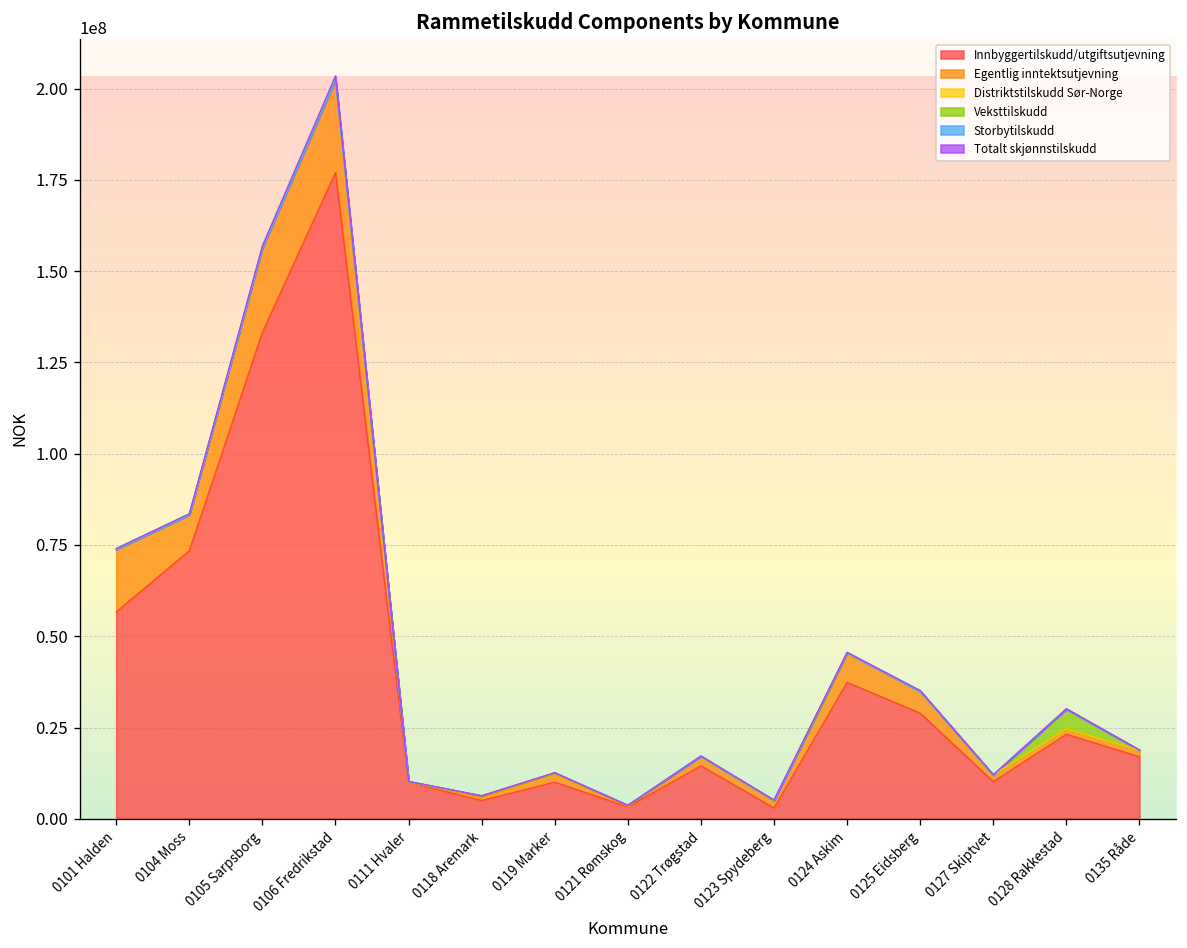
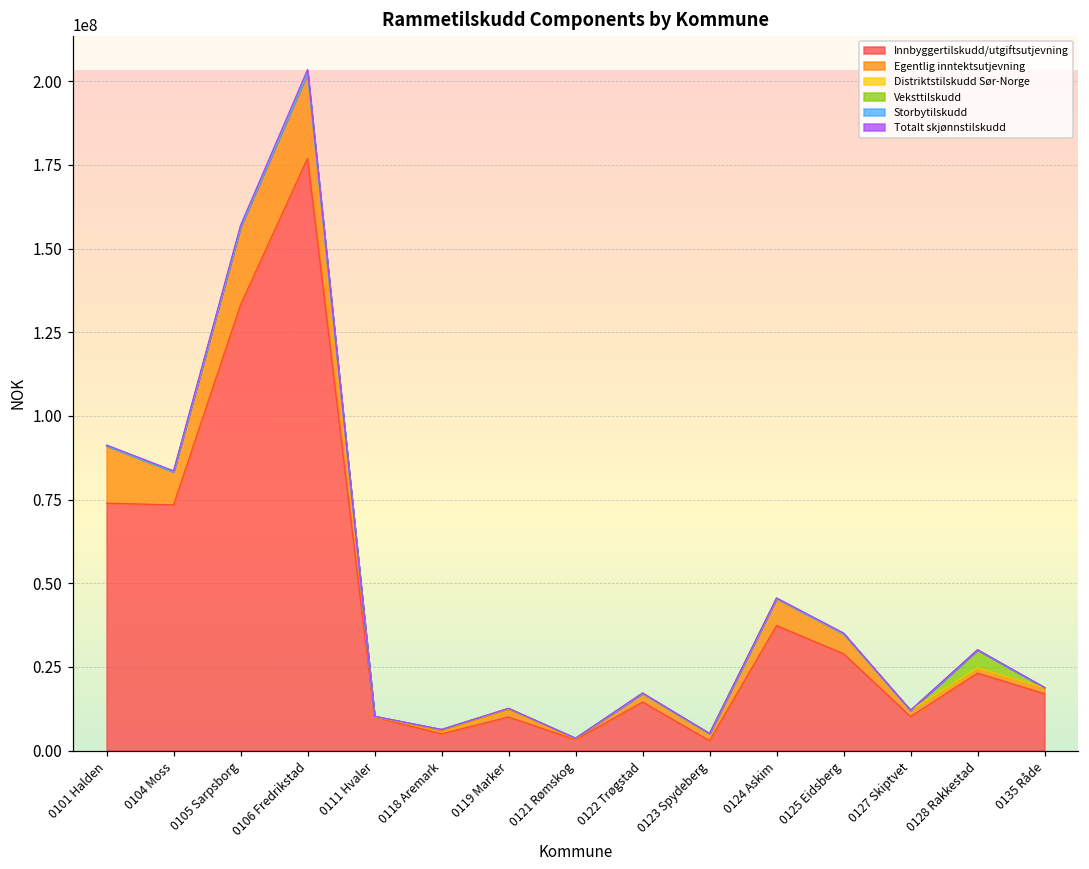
Innbyggertilskudd/utgiftsutjevning, 0101 Halden: 57000000 -> 74000000
